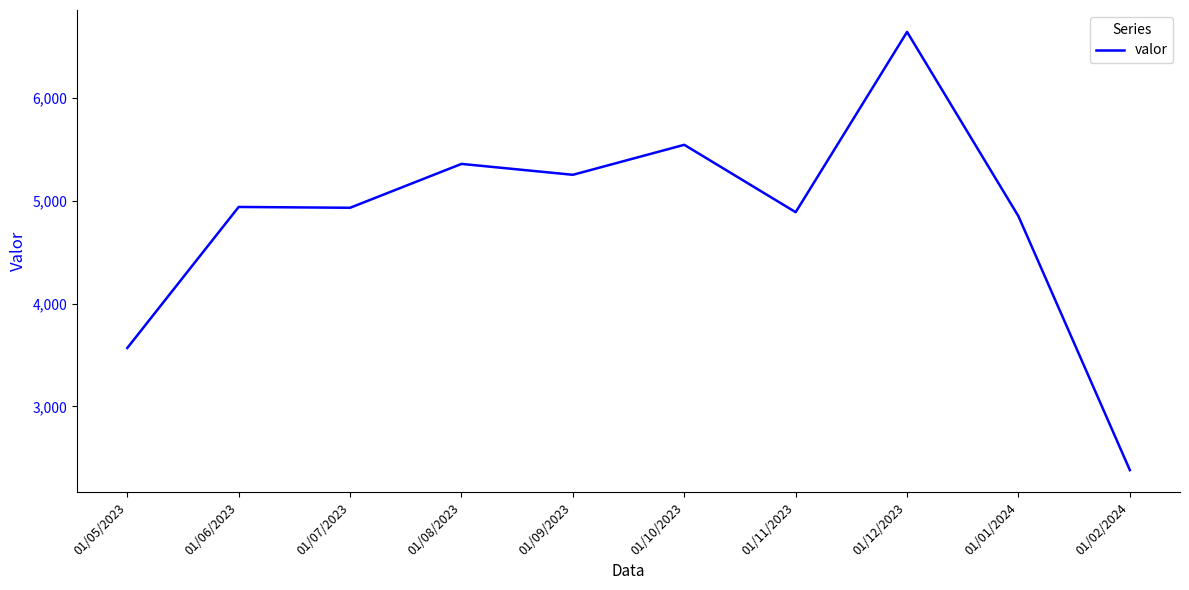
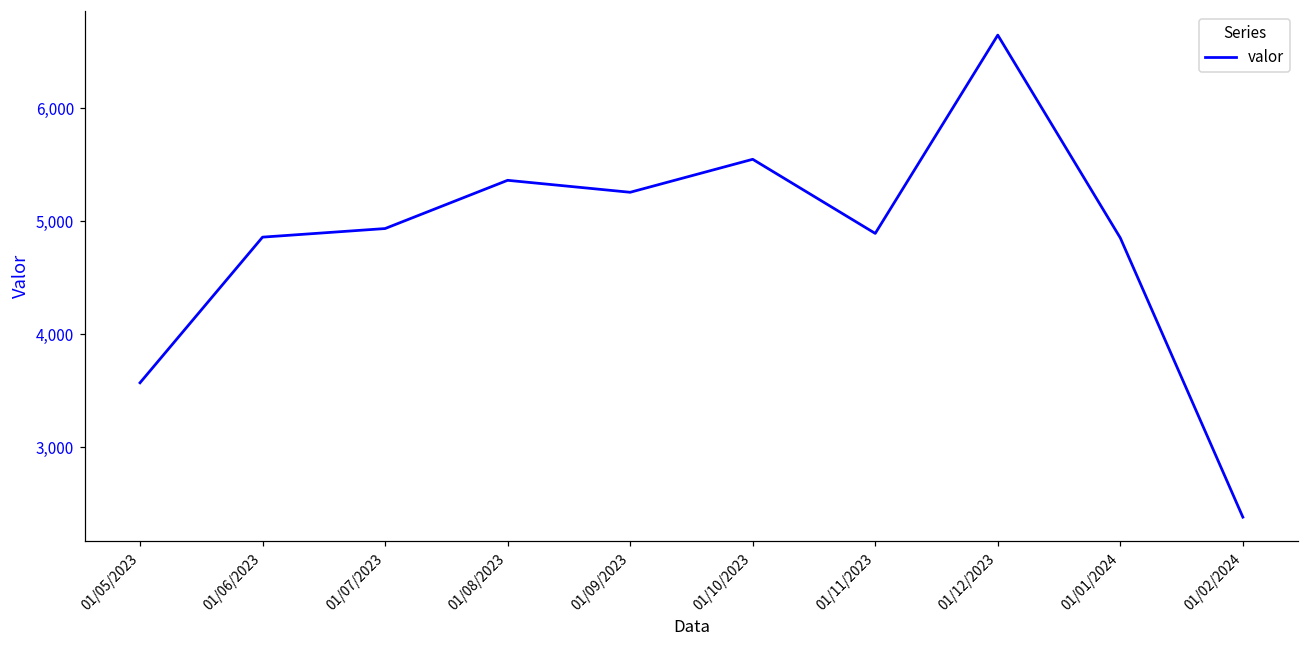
01/06/2023: 4,940 -> 4,860
